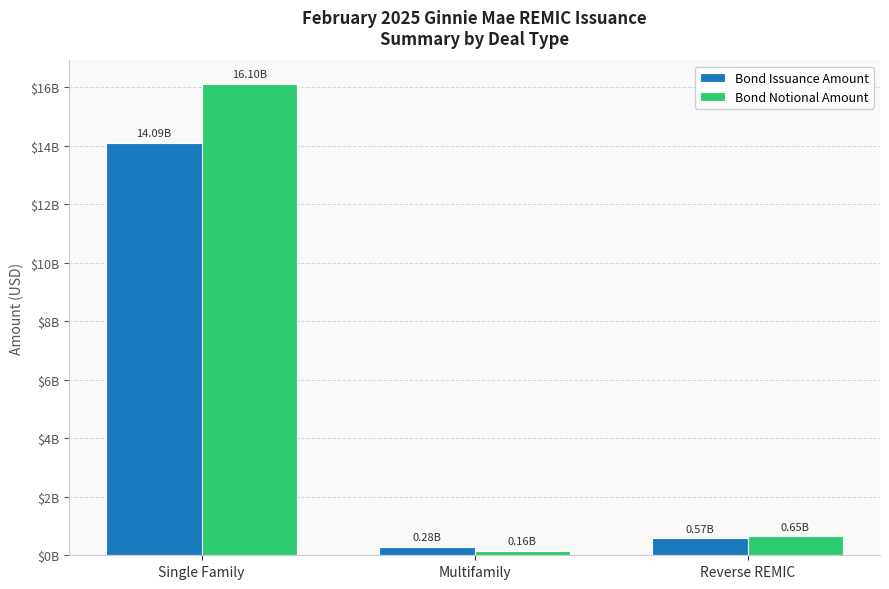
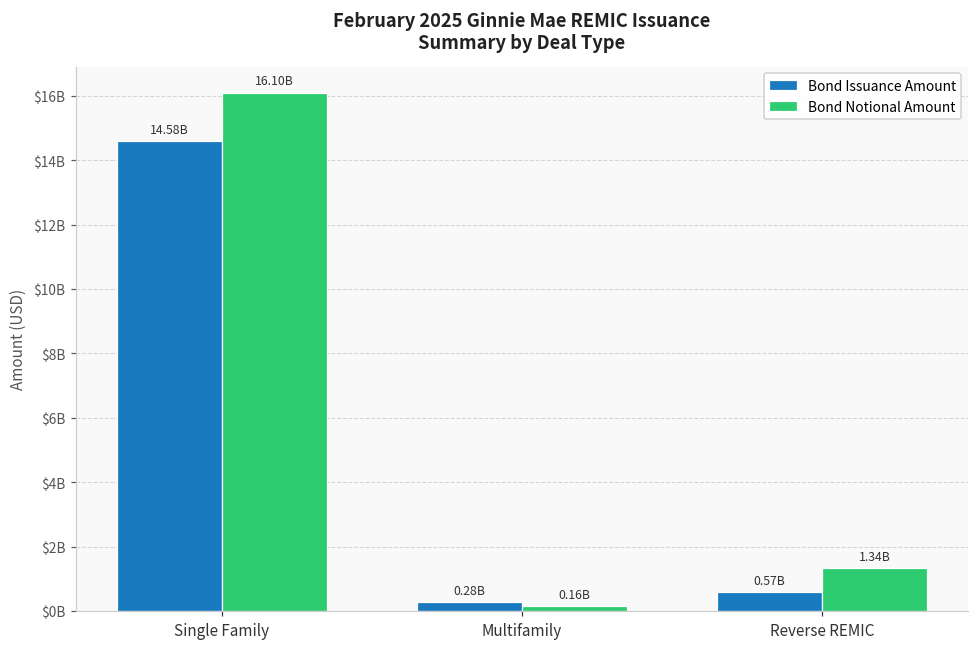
Bond Issuance Amount, Single Family: 14.09B -> 14.58B
Bond Notional Amount, Reverse REMIC: 0.65B -> 1.34B
